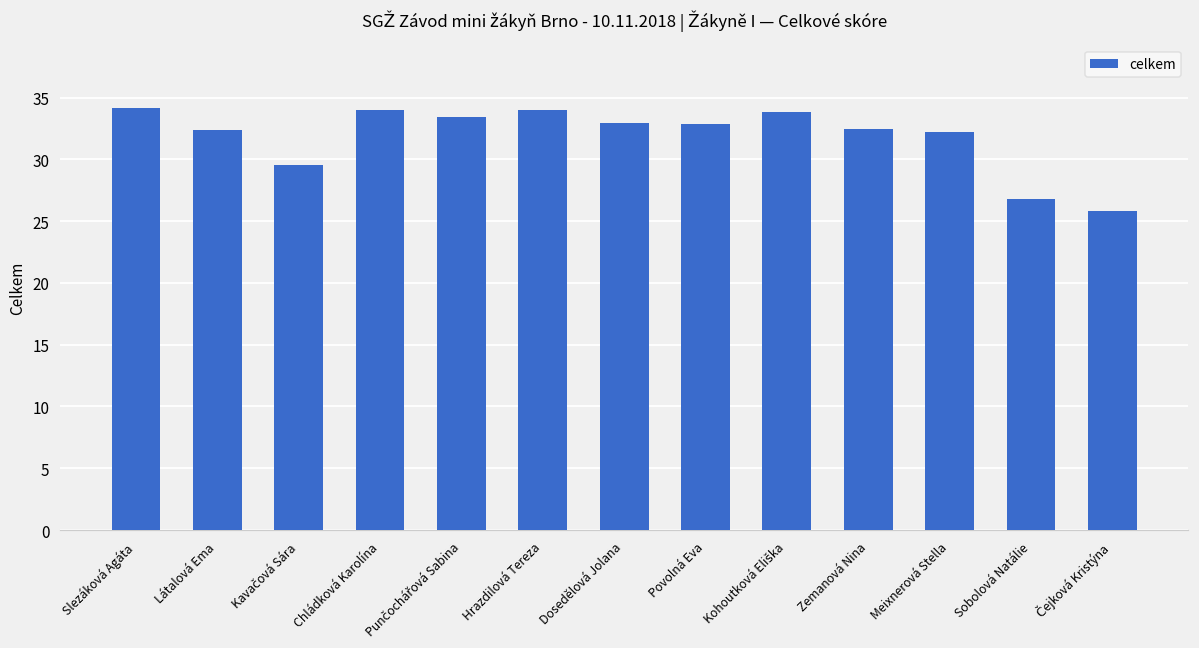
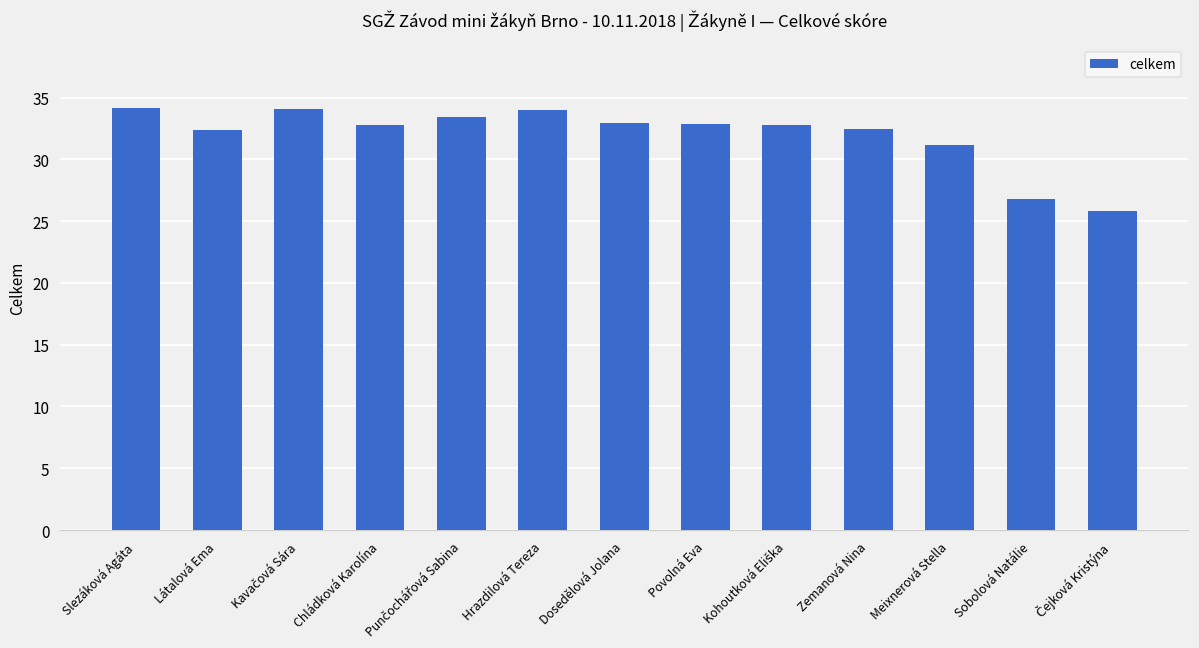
Kavačová Sára: 29.5 -> 34.1
Chládková Karolína: 34.0 -> 32.8
Kohoutková Eliška: 33.8 -> 32.8
Meixnerová Stella: 32.2 -> 31.2
